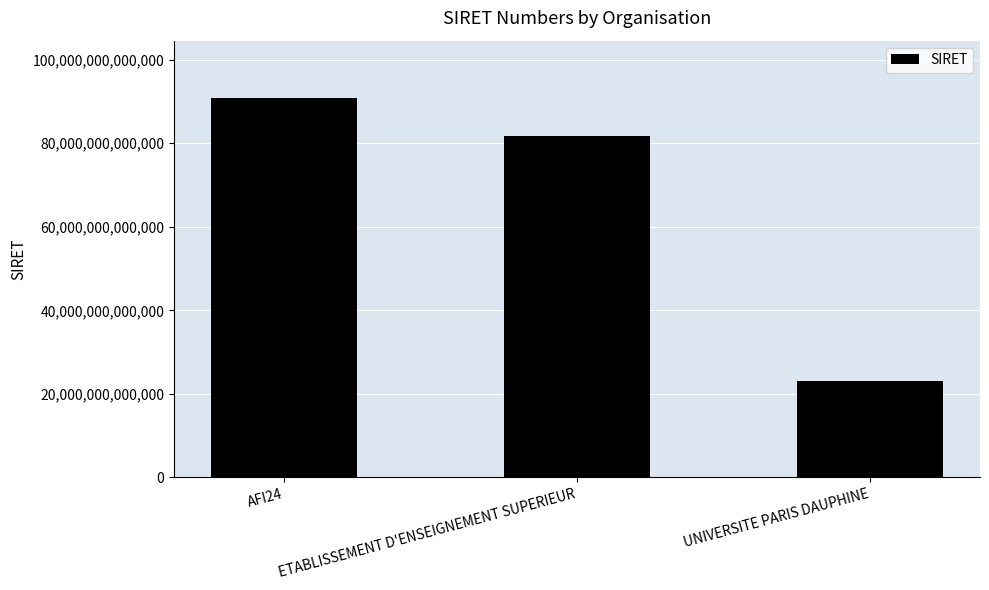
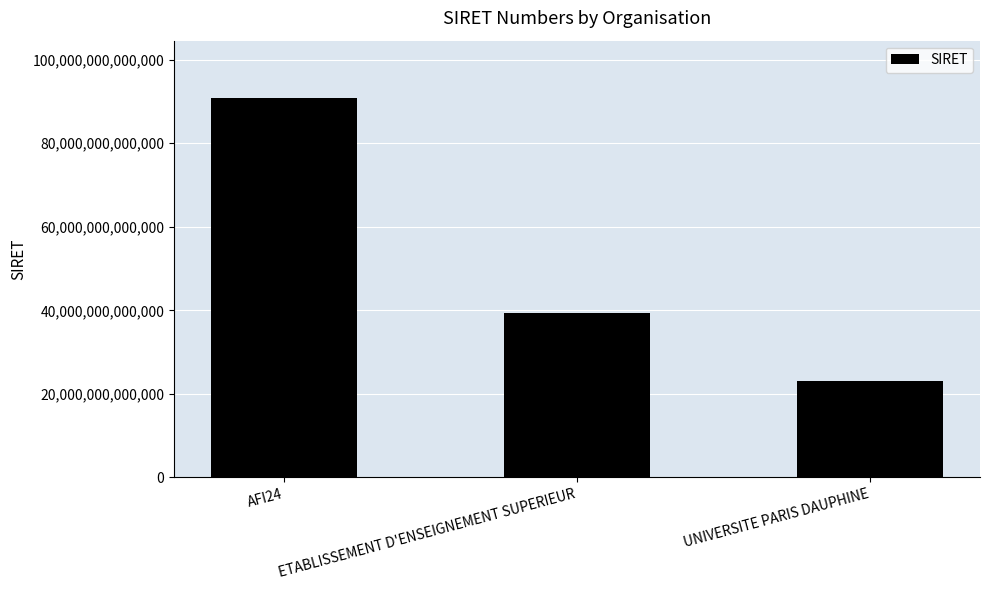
ETABLISSEMENT D'ENSEIGNEMENT SUPERIEUR: 82,000,000,000,000 -> 39,000,000,000,000
